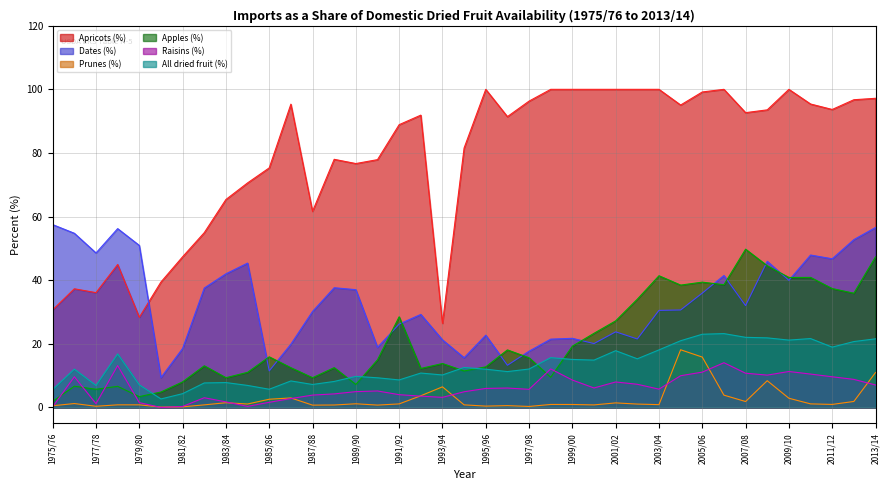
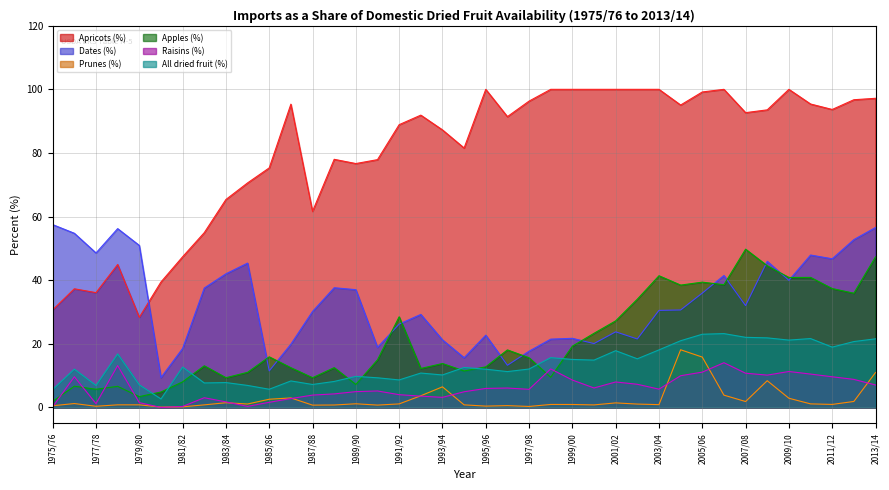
All dried fruit (%), 1981/82: 4 -> 13
Apricots (%), 1993/94: 26 -> 87
